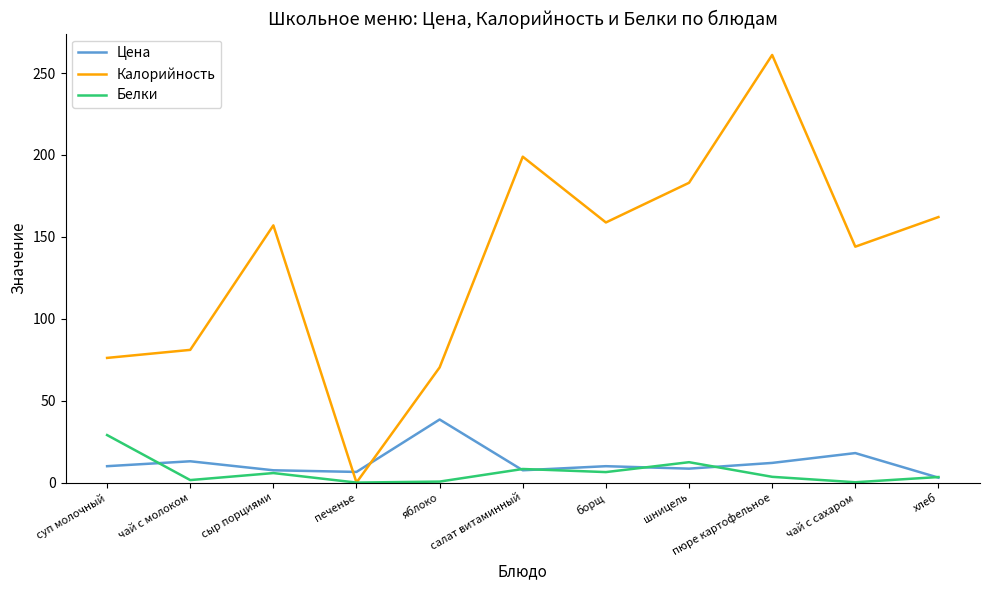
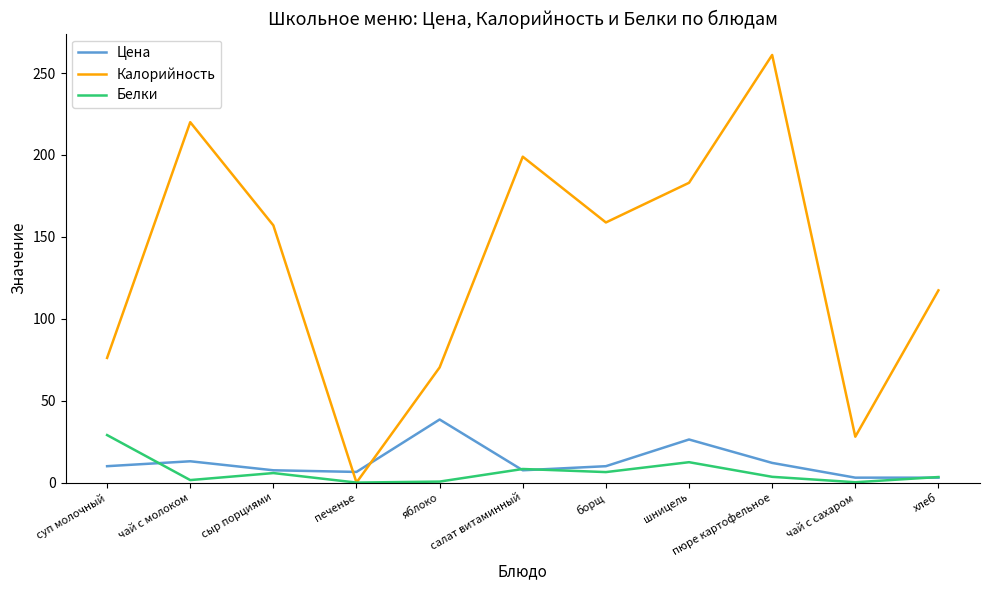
Калорийность, чай с молоком: 81 -> 220
Цена, шницель: 9 -> 26
Цена, чай с сахаром: 18 -> 3
Калорийность, чай с сахаром: 144 -> 28
Калорийность, хлеб: 162 -> 117
